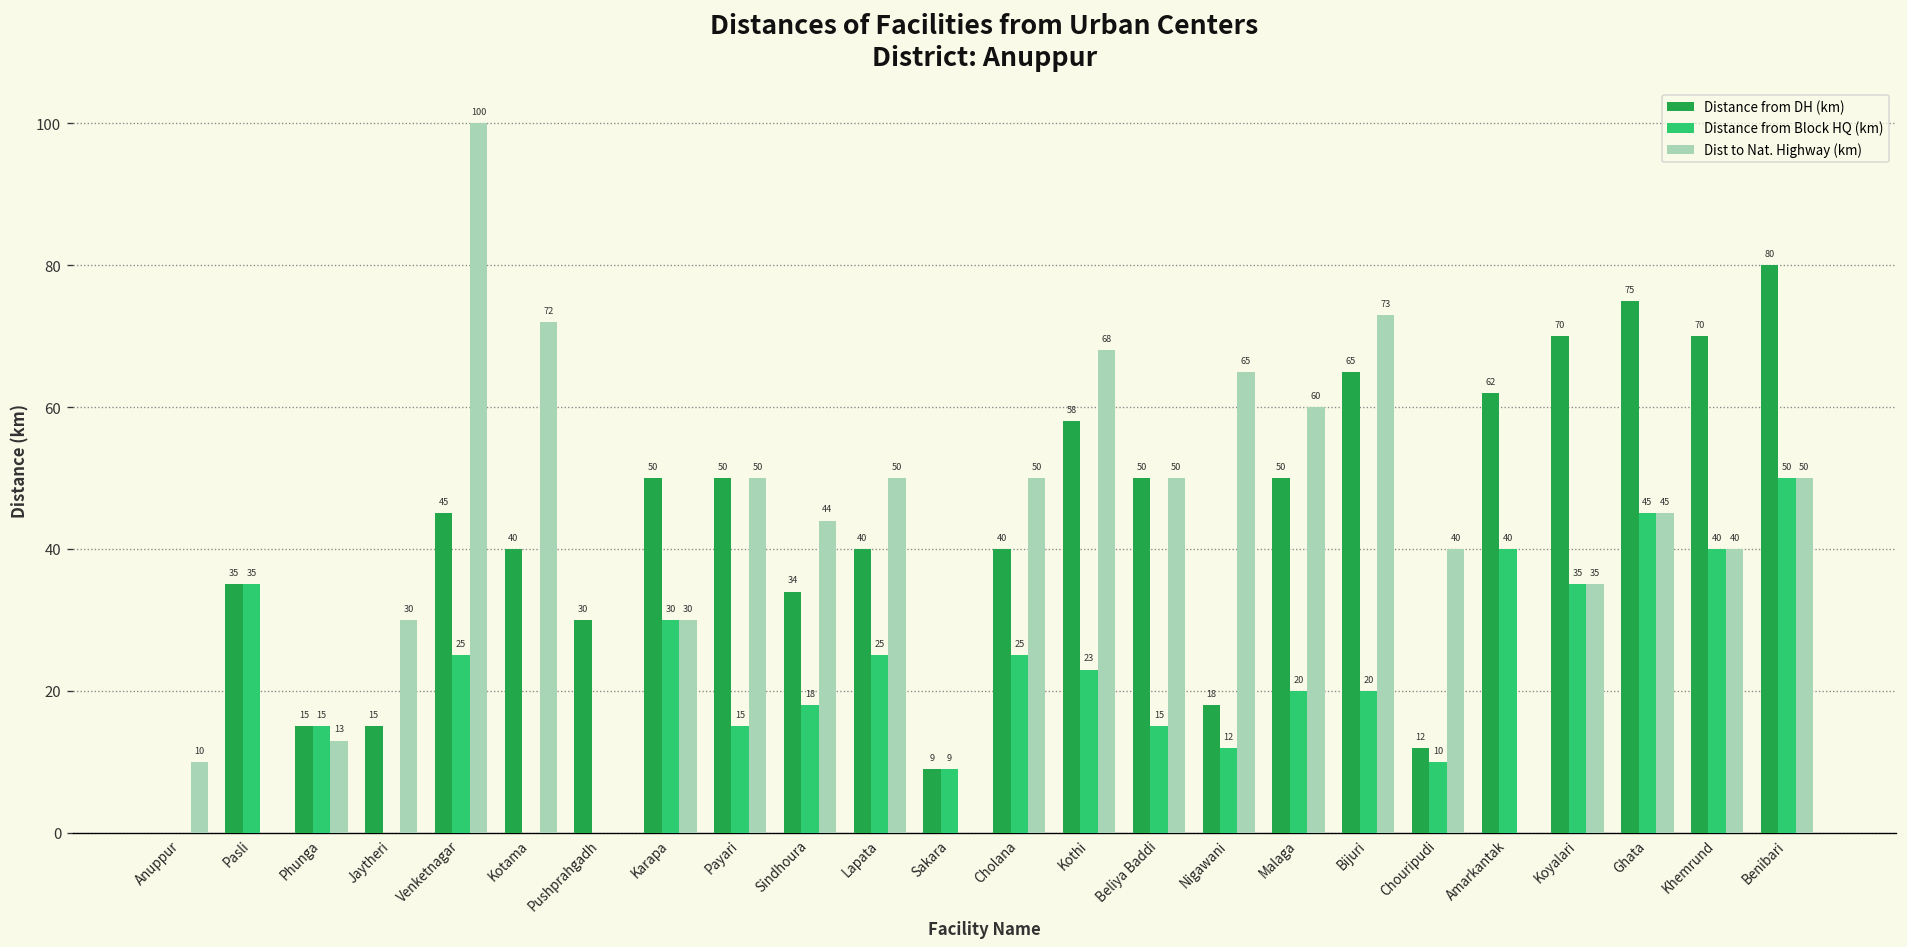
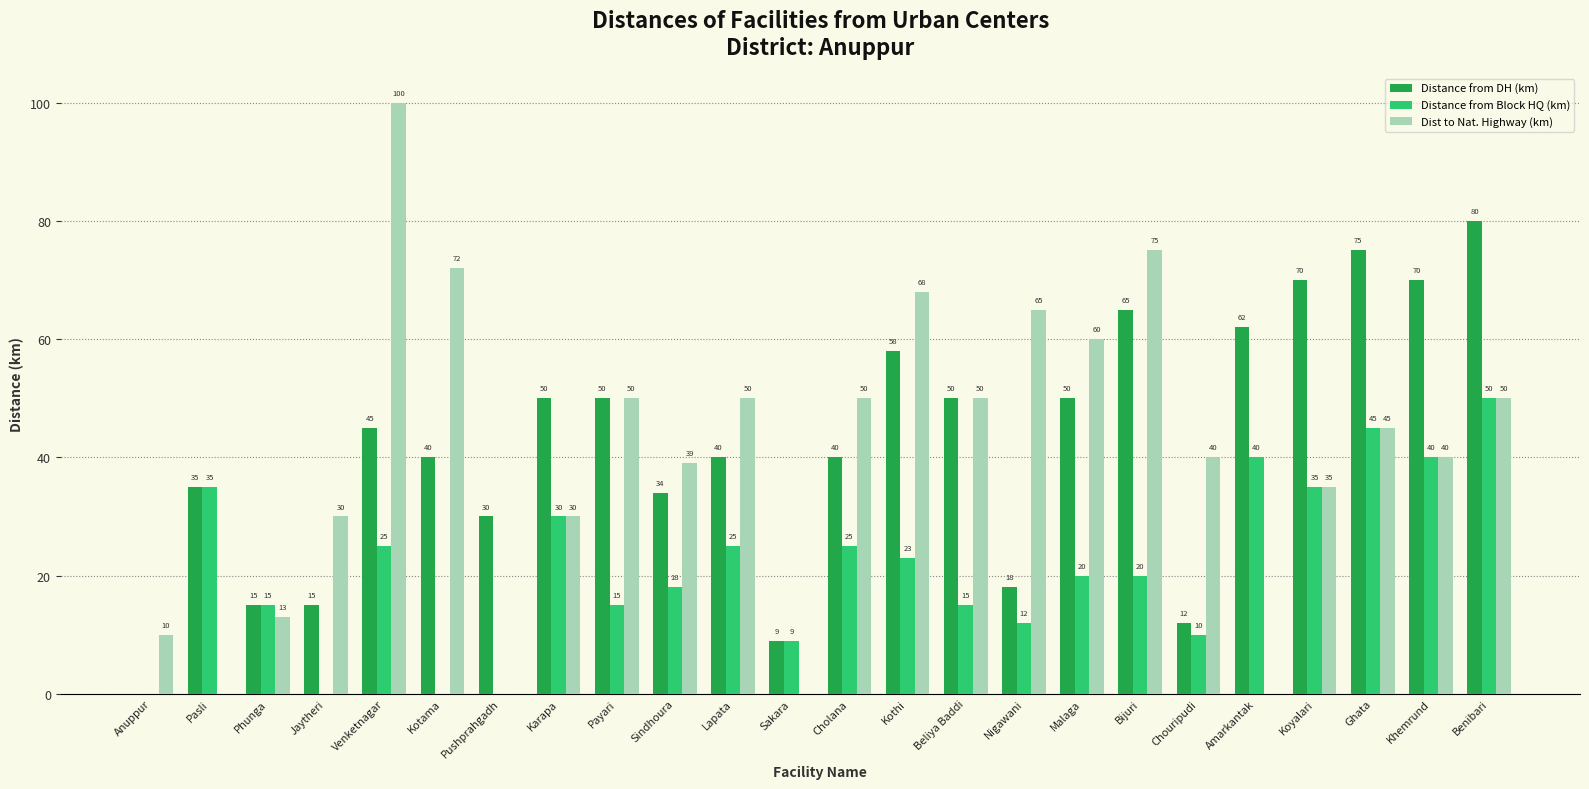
Dist to Nat. Highway (km), Sindhoura: 44 -> 39
Dist to Nat. Highway (km), Bijuri: 73 -> 75
